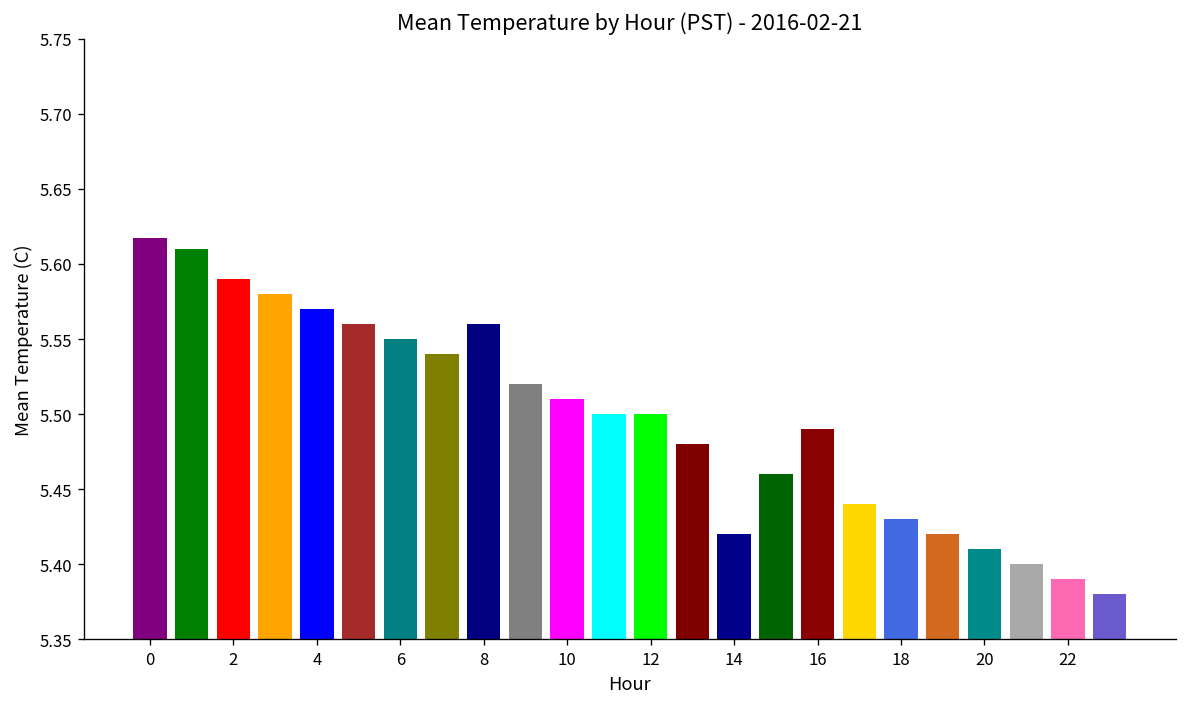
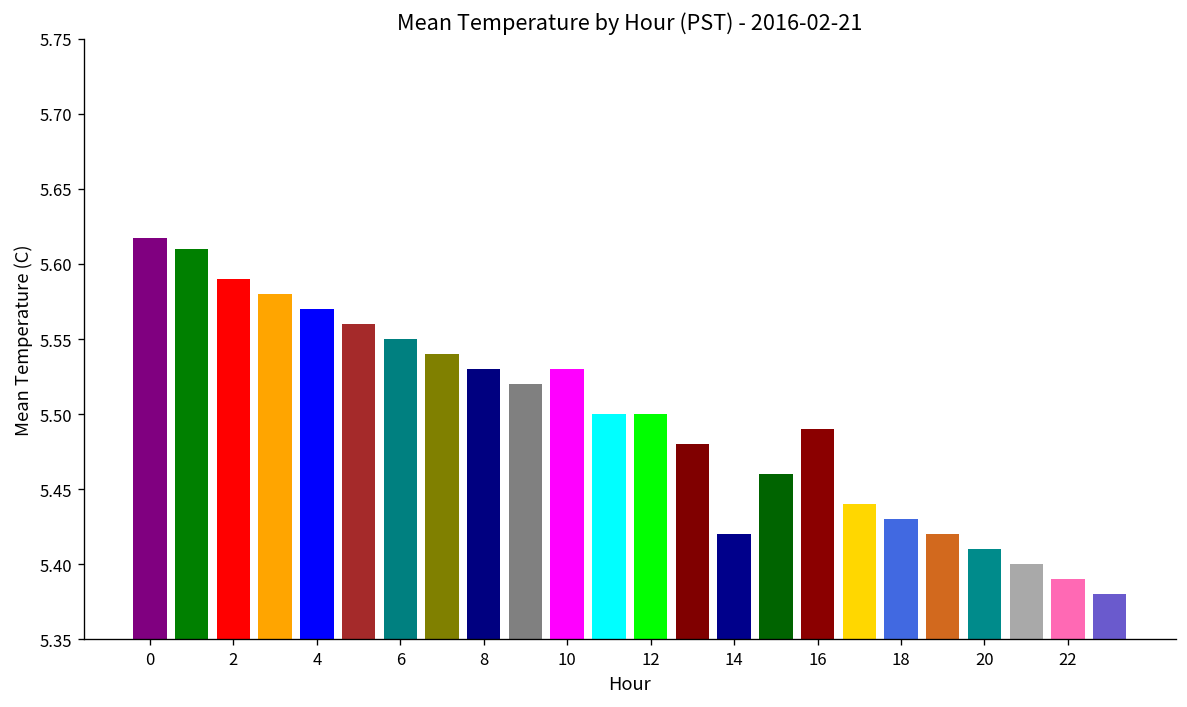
8: 5.56 -> 5.53
10: 5.51 -> 5.53
